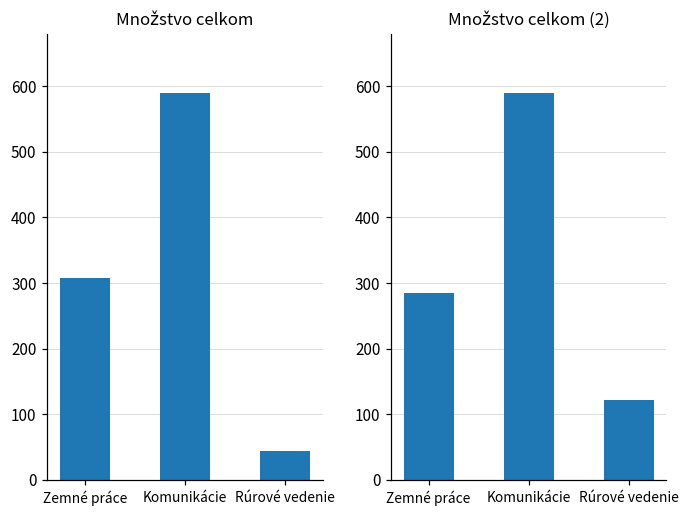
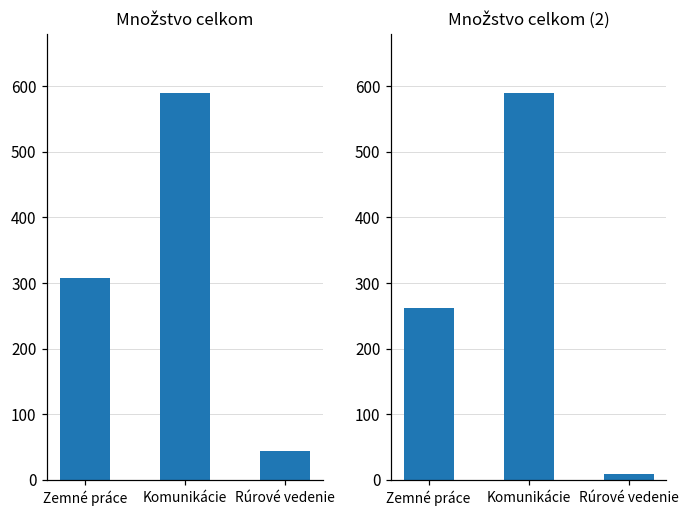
Množstvo celkom (2), Zemné práce: 280 -> 260
Množstvo celkom (2), Rúrové vedenie: 120 -> 10
